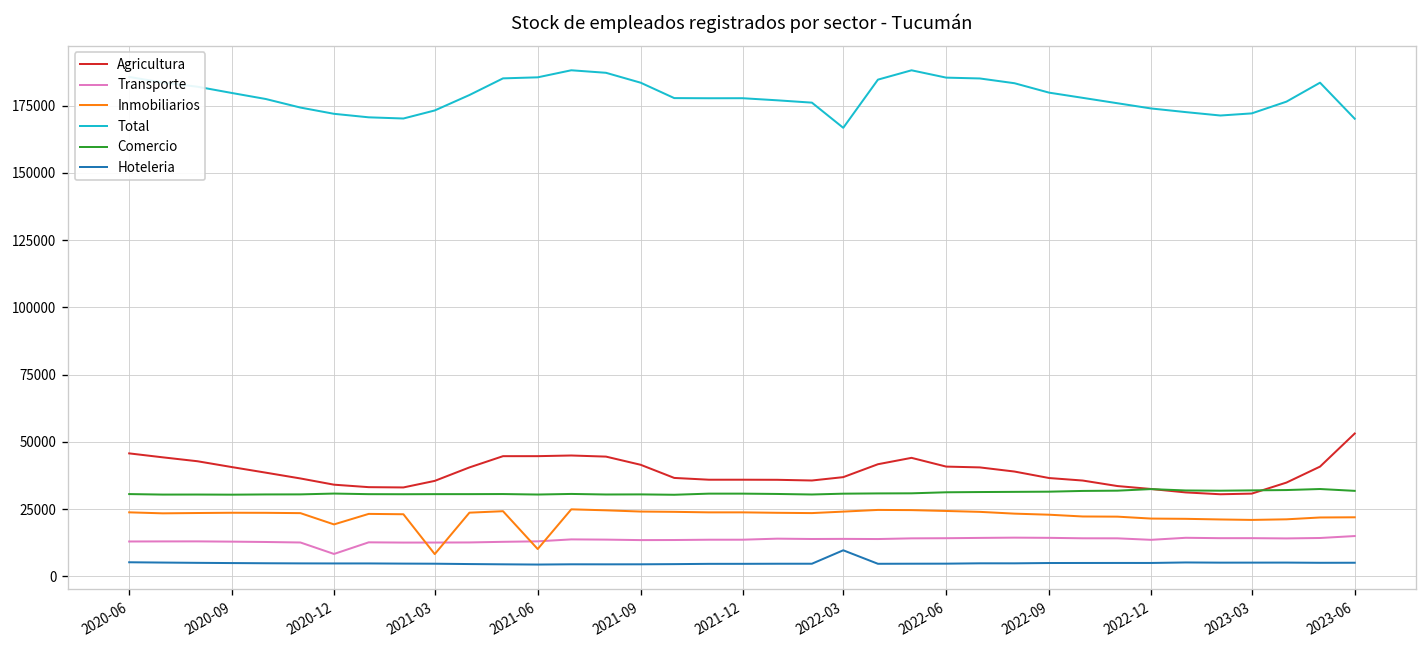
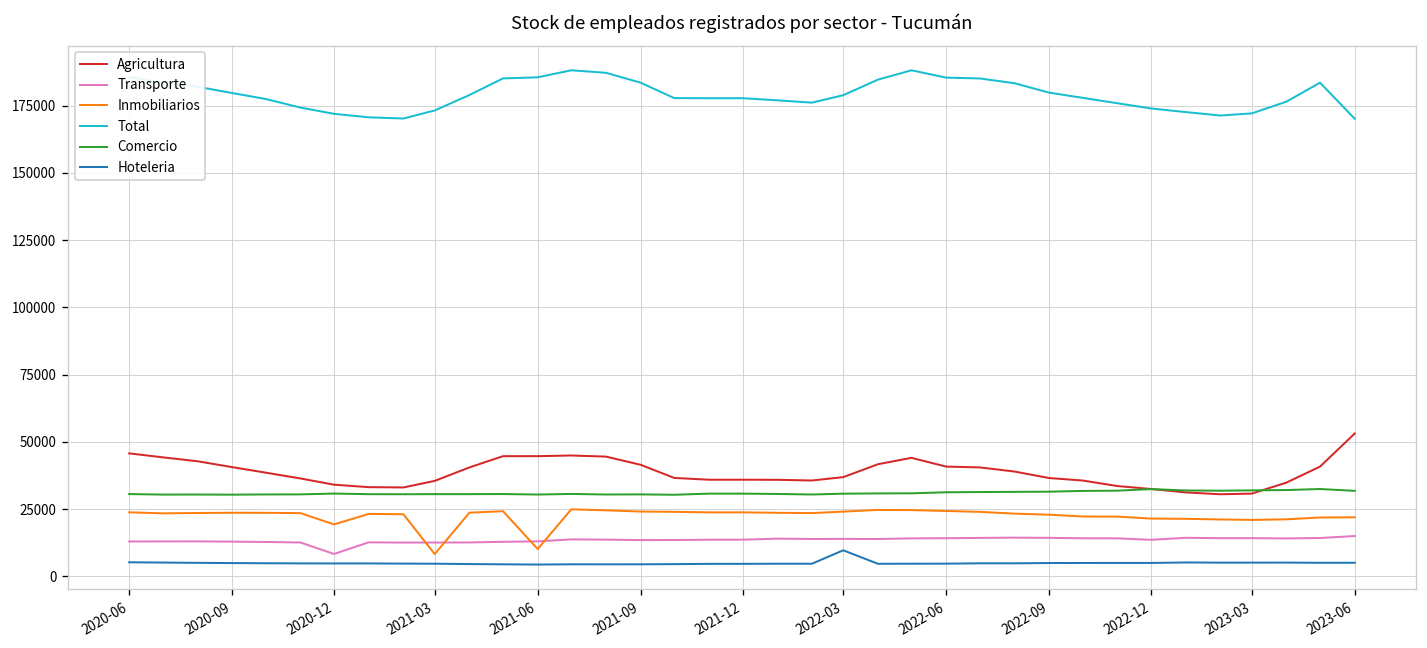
Total, 2022-03: 167000 -> 179000
